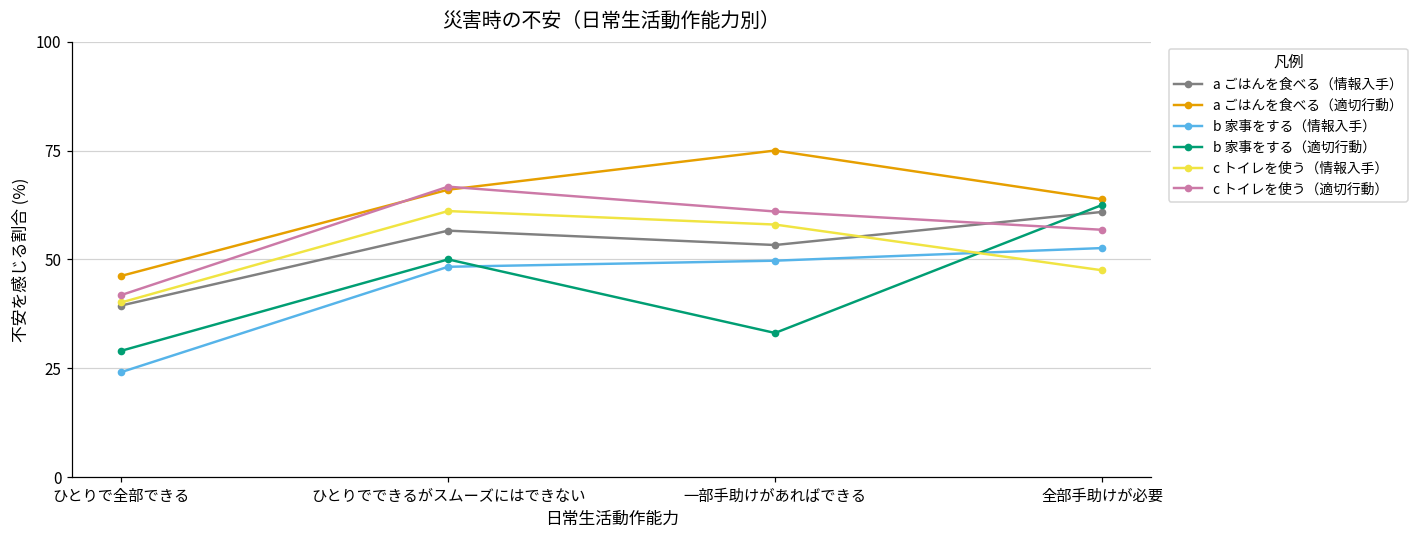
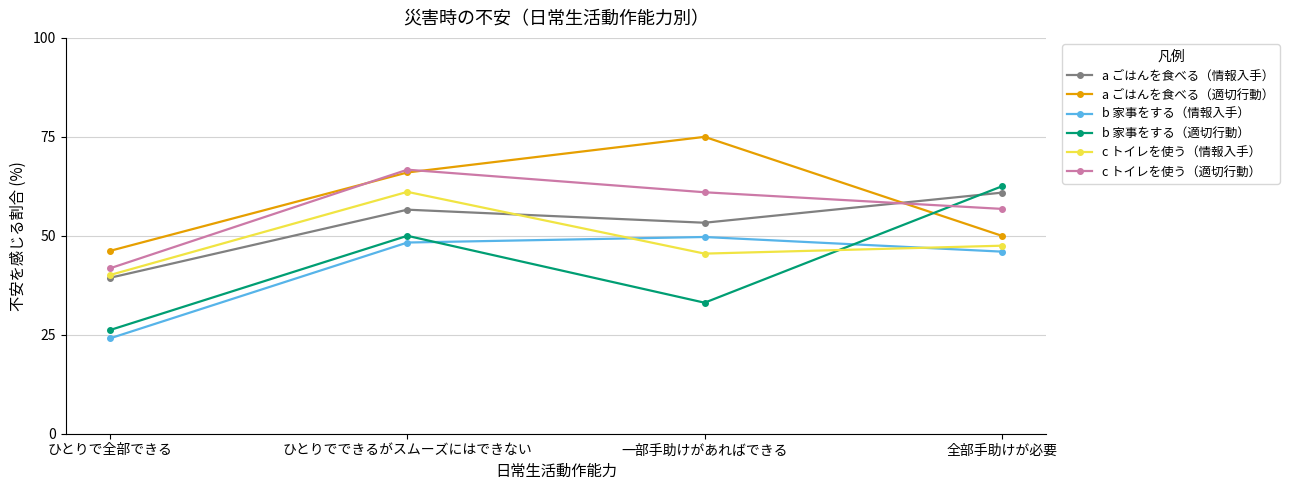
b 家事をする（適切行動）, ひとりで全部できる: 29 -> 26
c トイレを使う（情報入手）, 一部手助けがあればできる: 58 -> 46
a ごはんを食べる（適切行動）, 全部手助けが必要: 64 -> 50
b 家事をする（情報入手）, 全部手助けが必要: 53 -> 46
